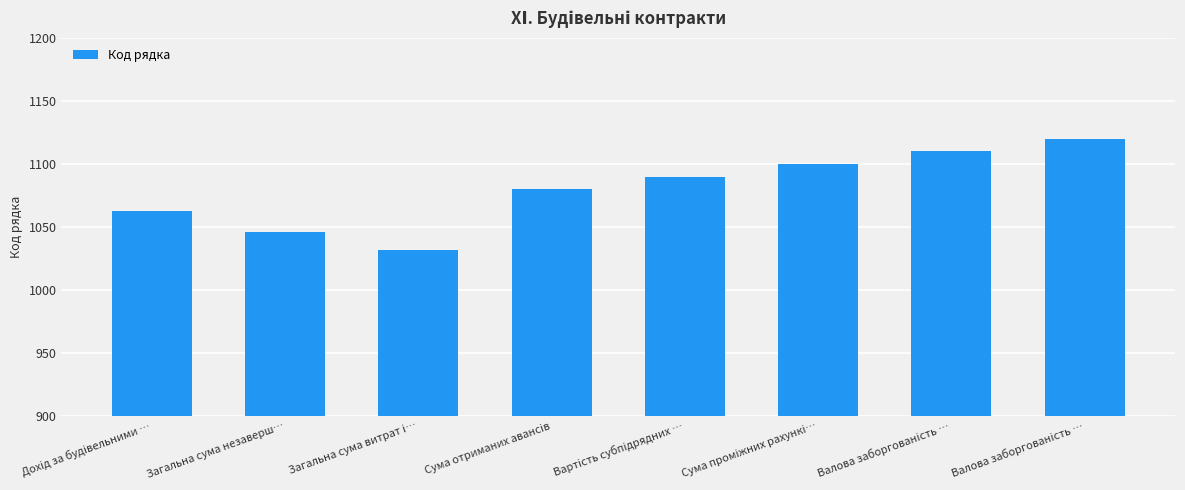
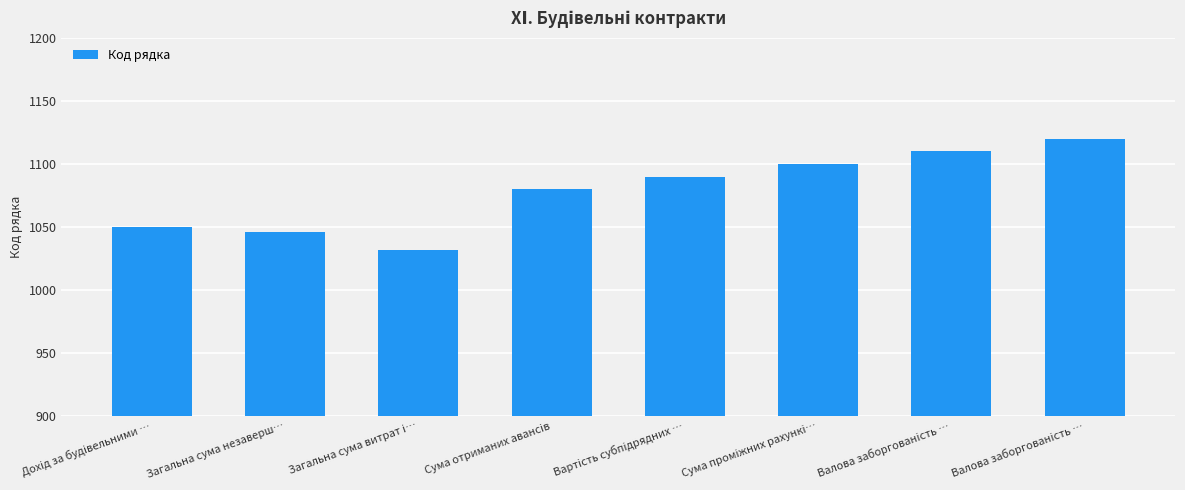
Дохід за будівельними …: 1063 -> 1050
